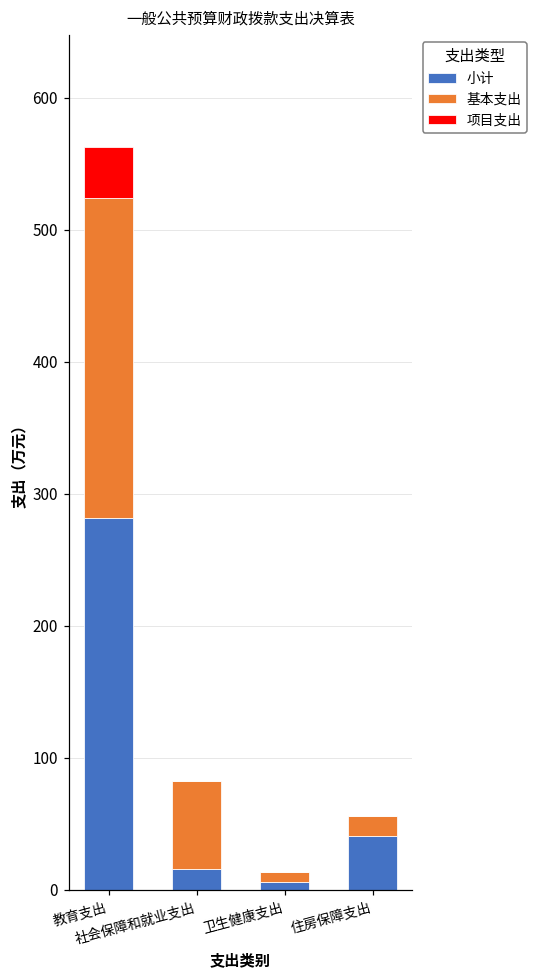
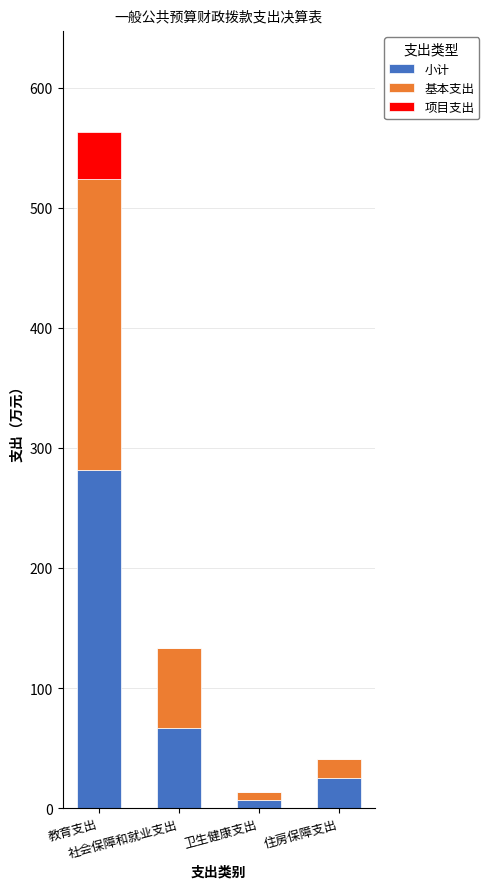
小计, 社会保障和就业支出: 16 -> 67
小计, 住房保障支出: 41 -> 25
